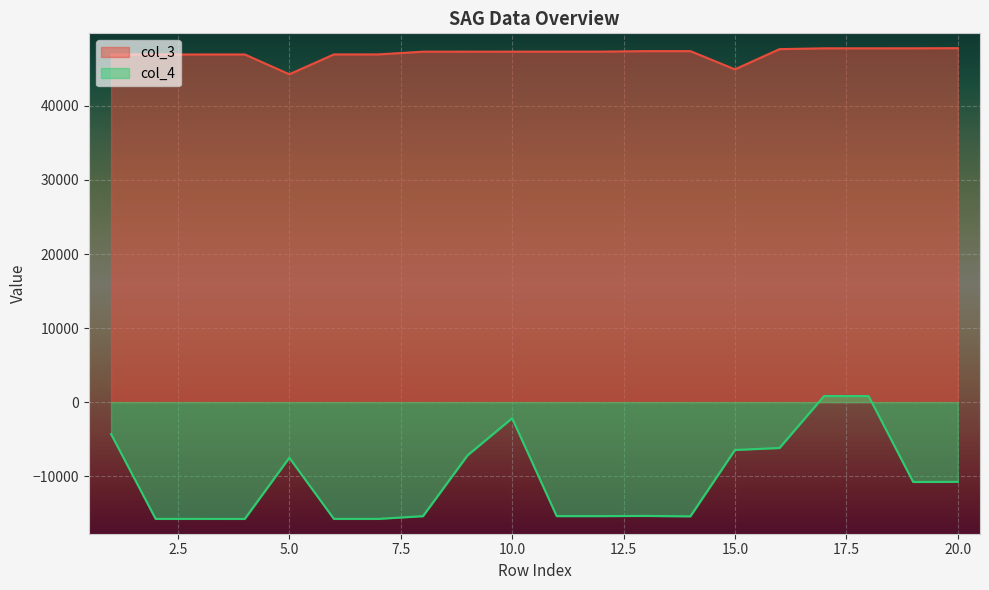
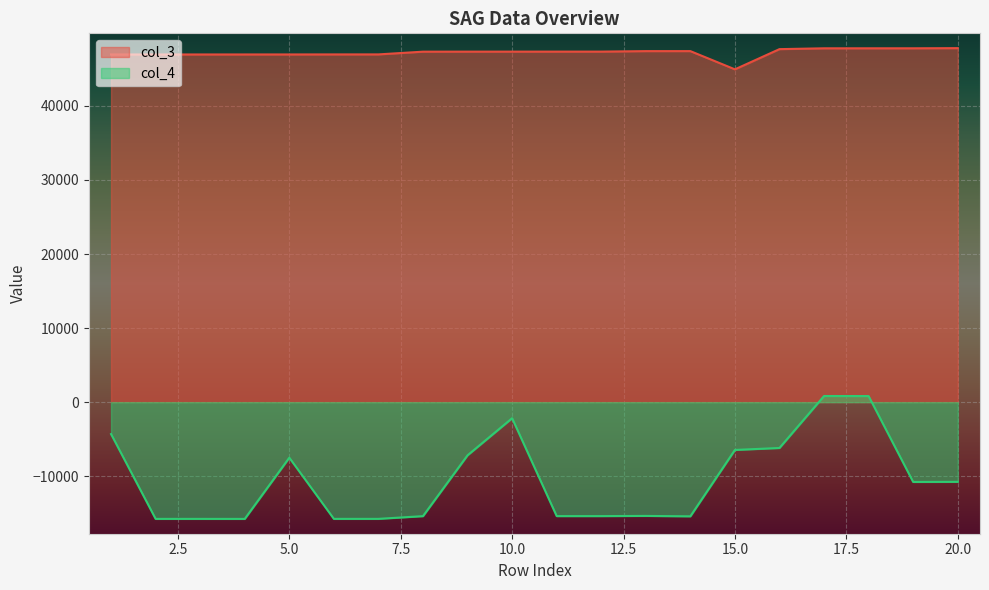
col_3, 5.0: 44000 -> 47000
